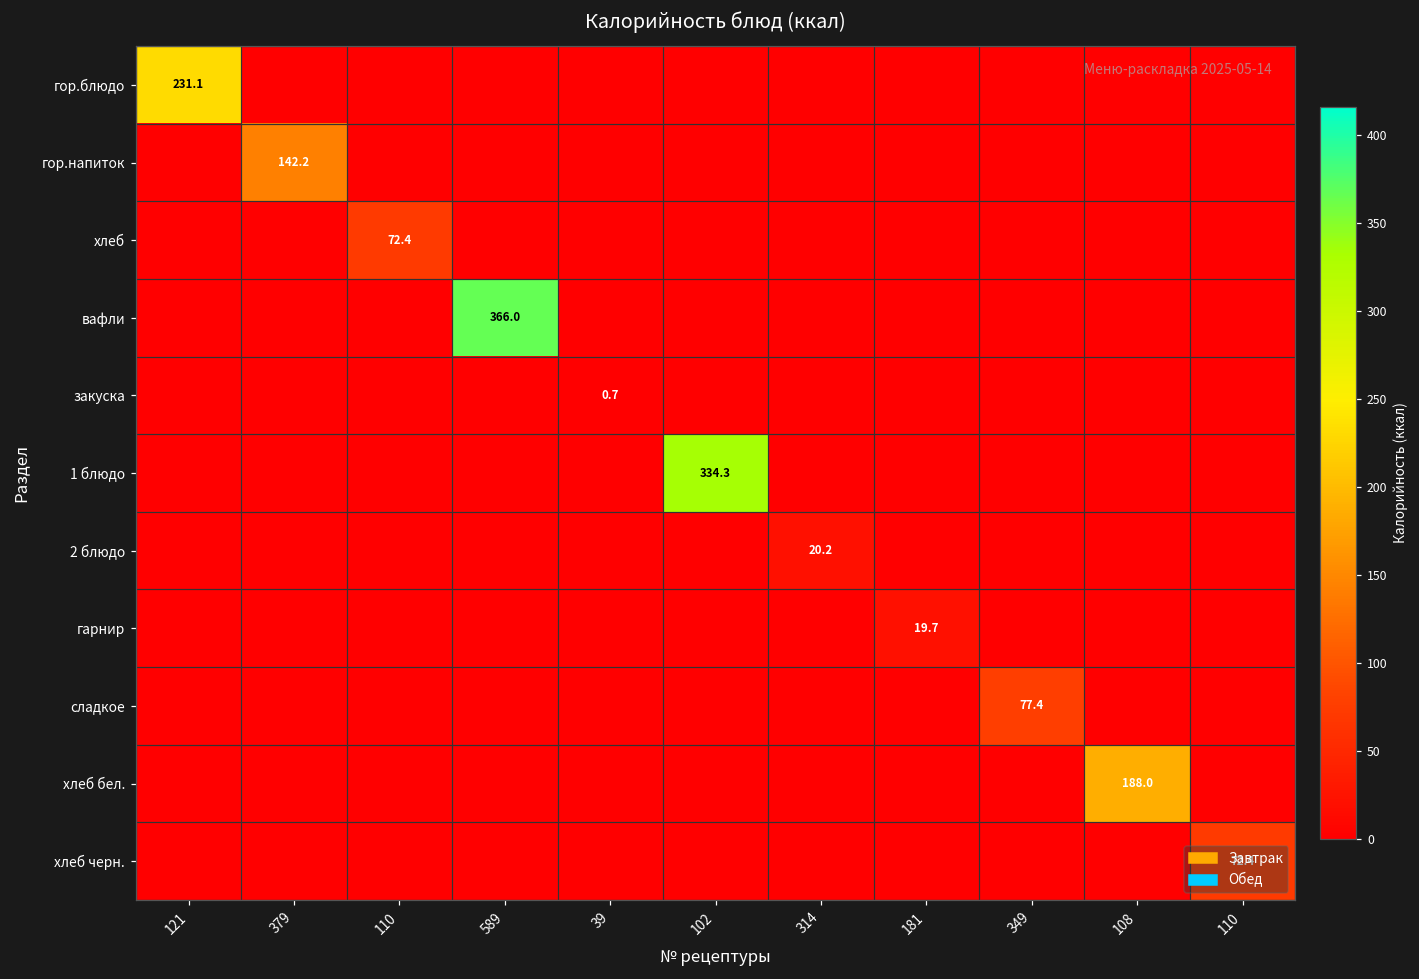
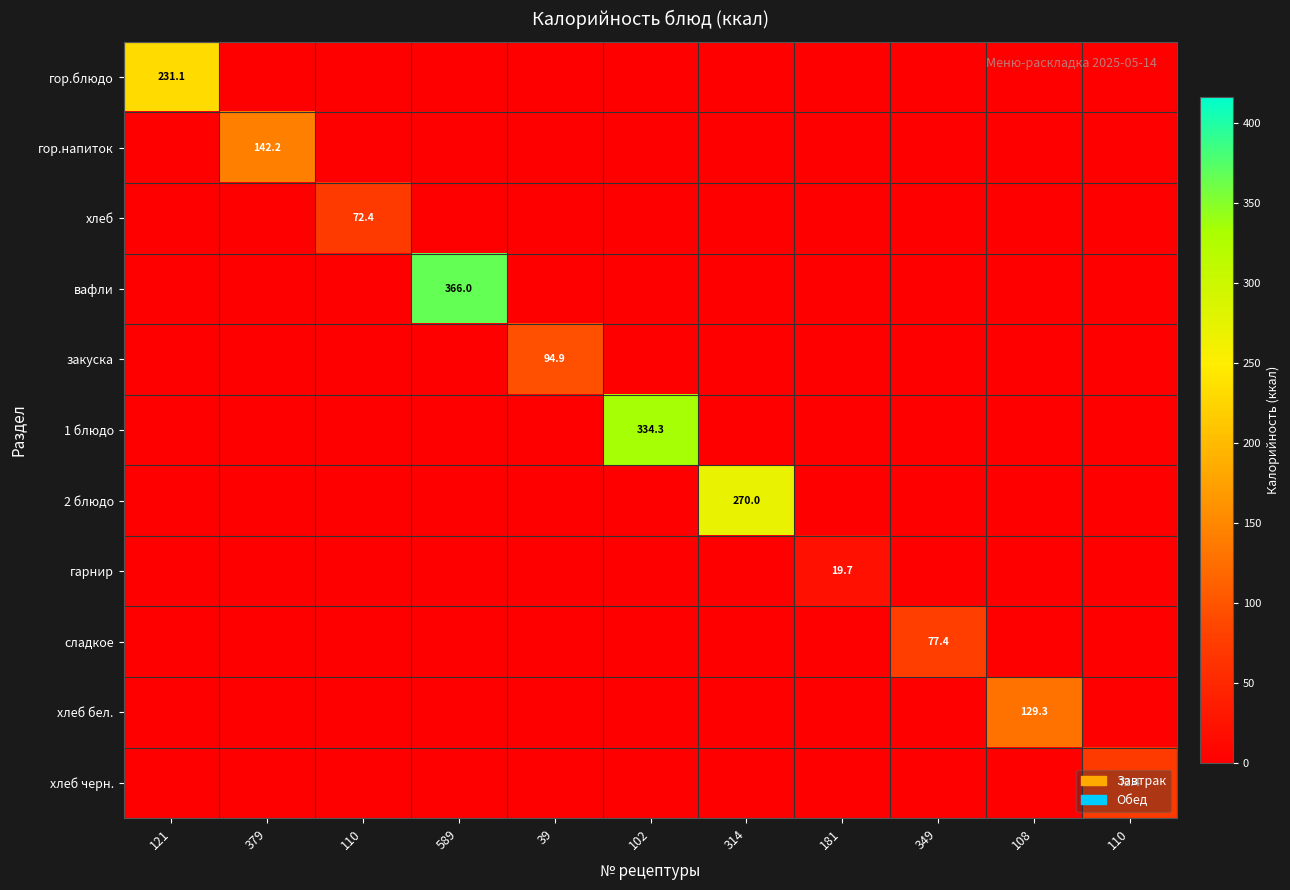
закуска, 39: 0.7 -> 94.9
2 блюдо, 314: 20.2 -> 270.0
хлеб бел., 108: 188.0 -> 129.3
